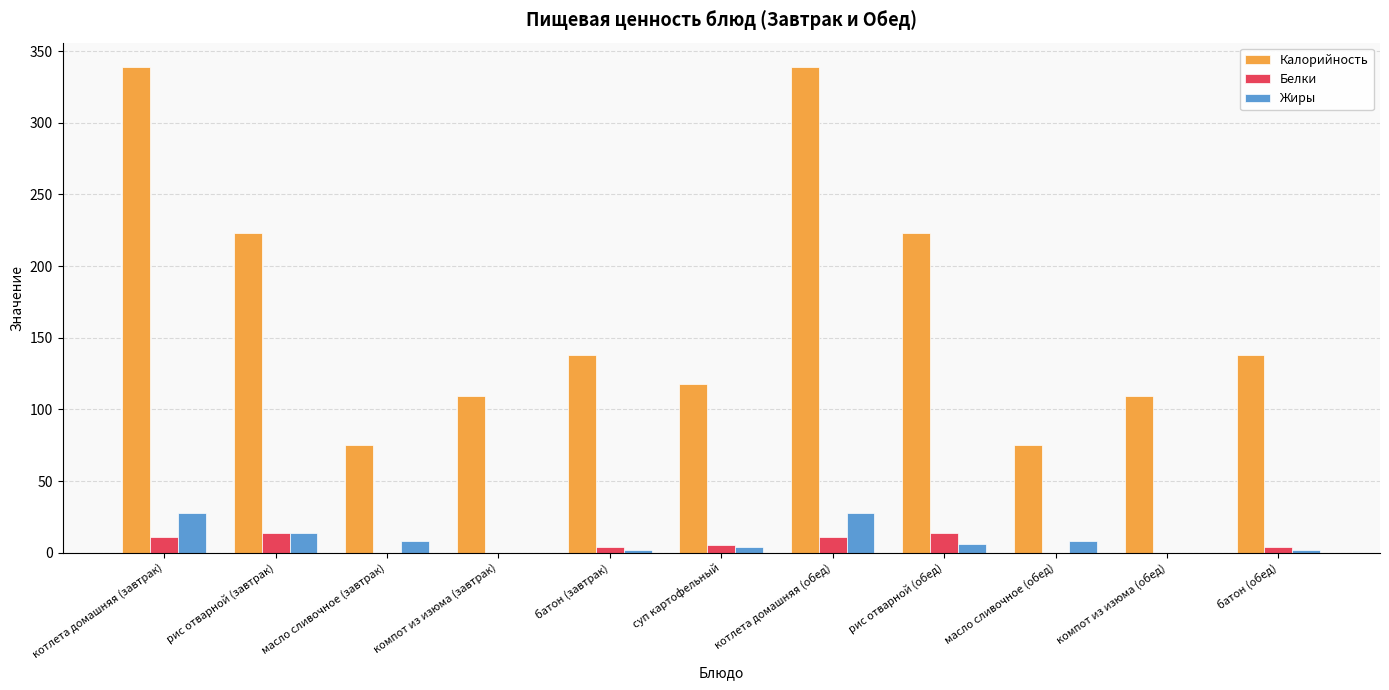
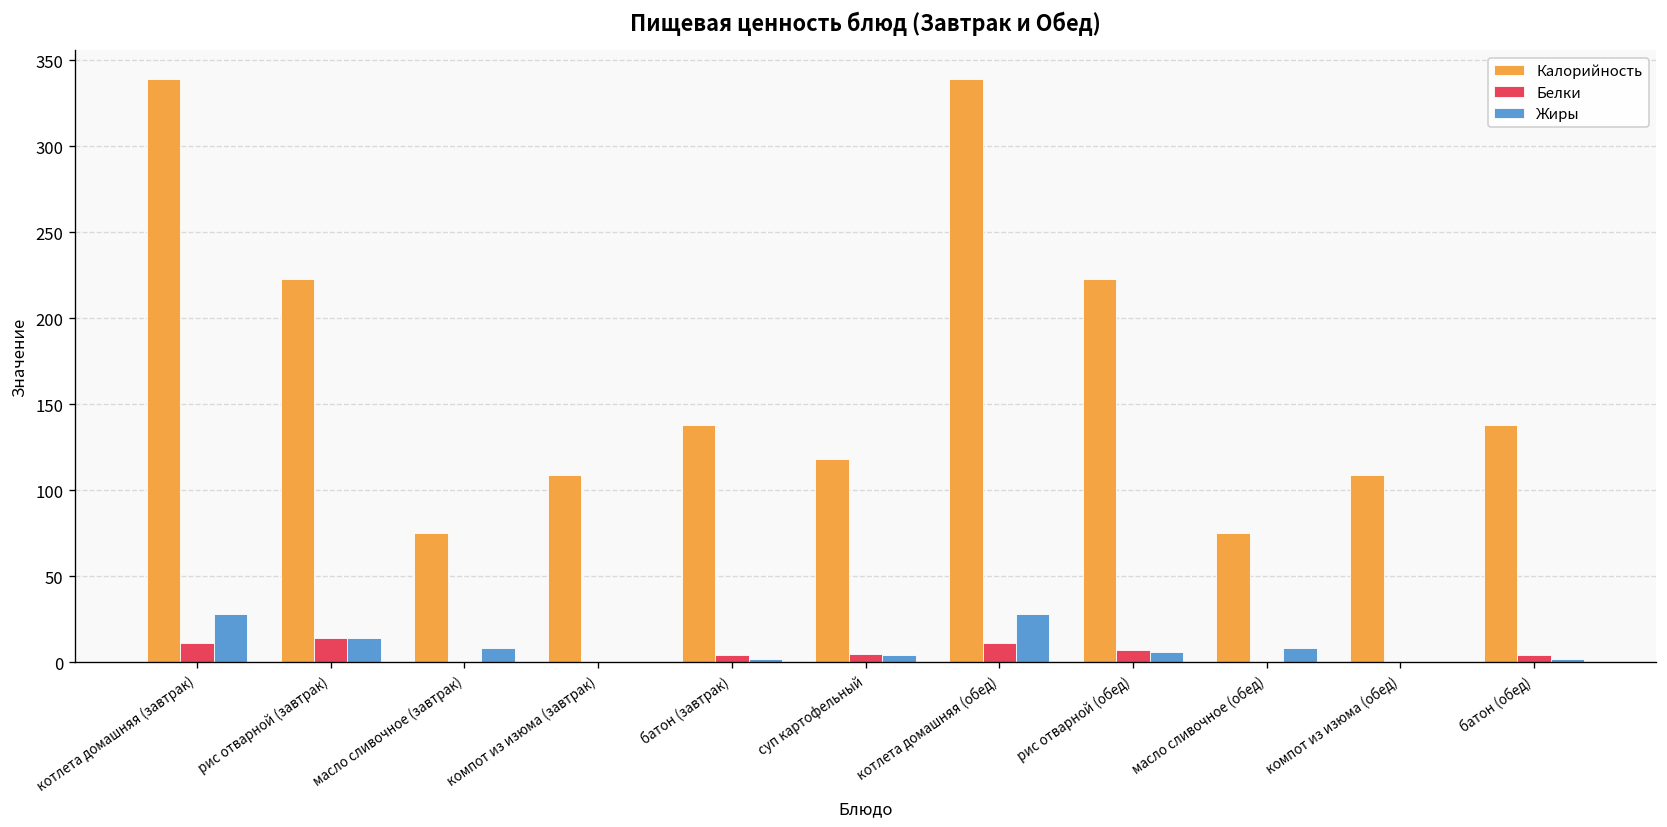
Белки, рис отварной (обед): 14 -> 7
